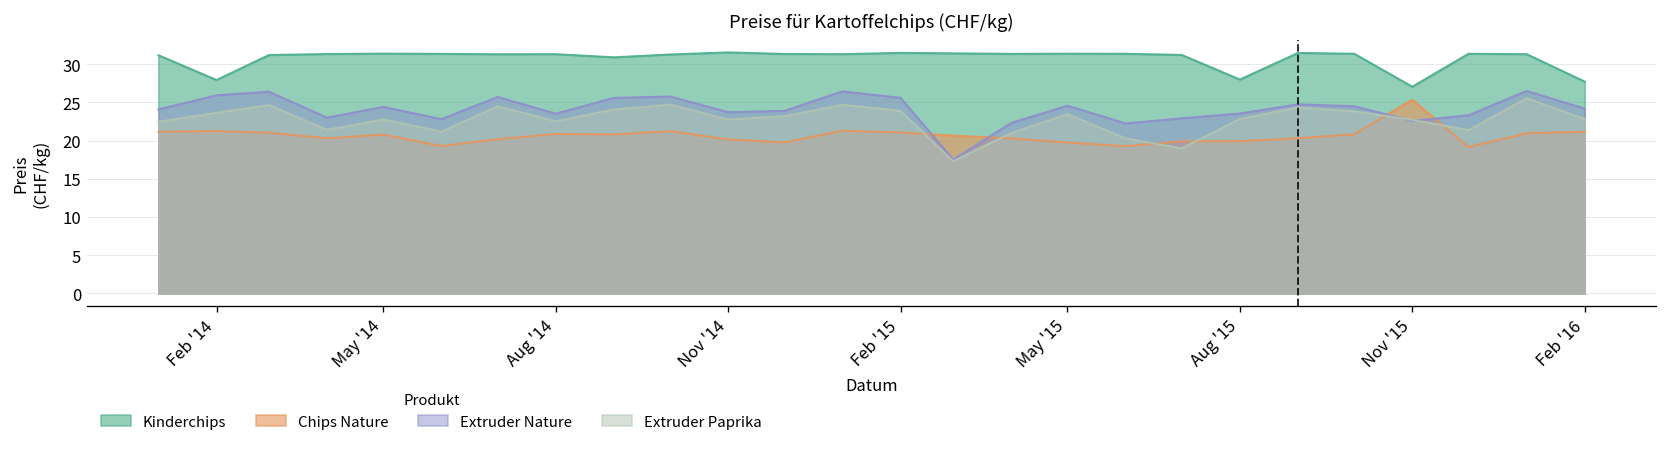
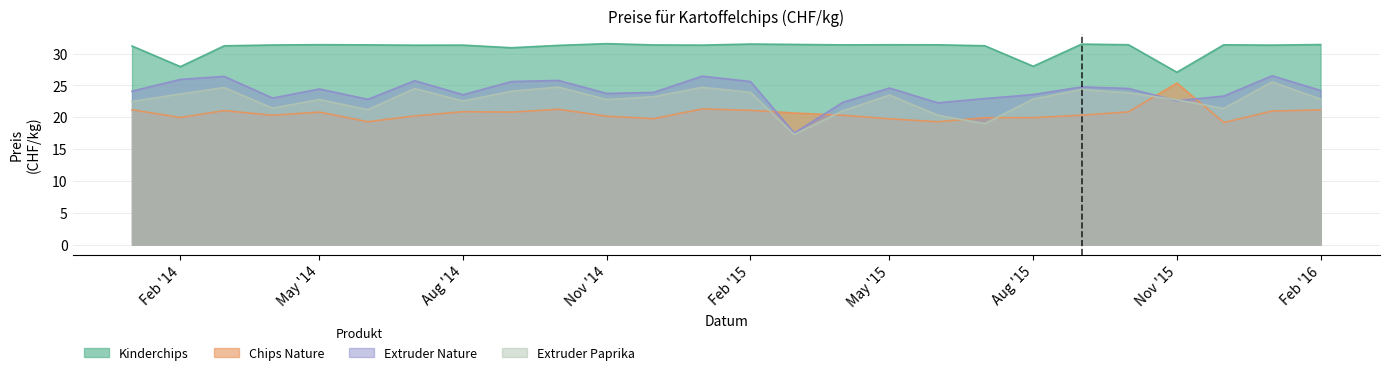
Chips Nature, Feb '14: 21 -> 20
Kinderchips, Feb '16: 28 -> 31
